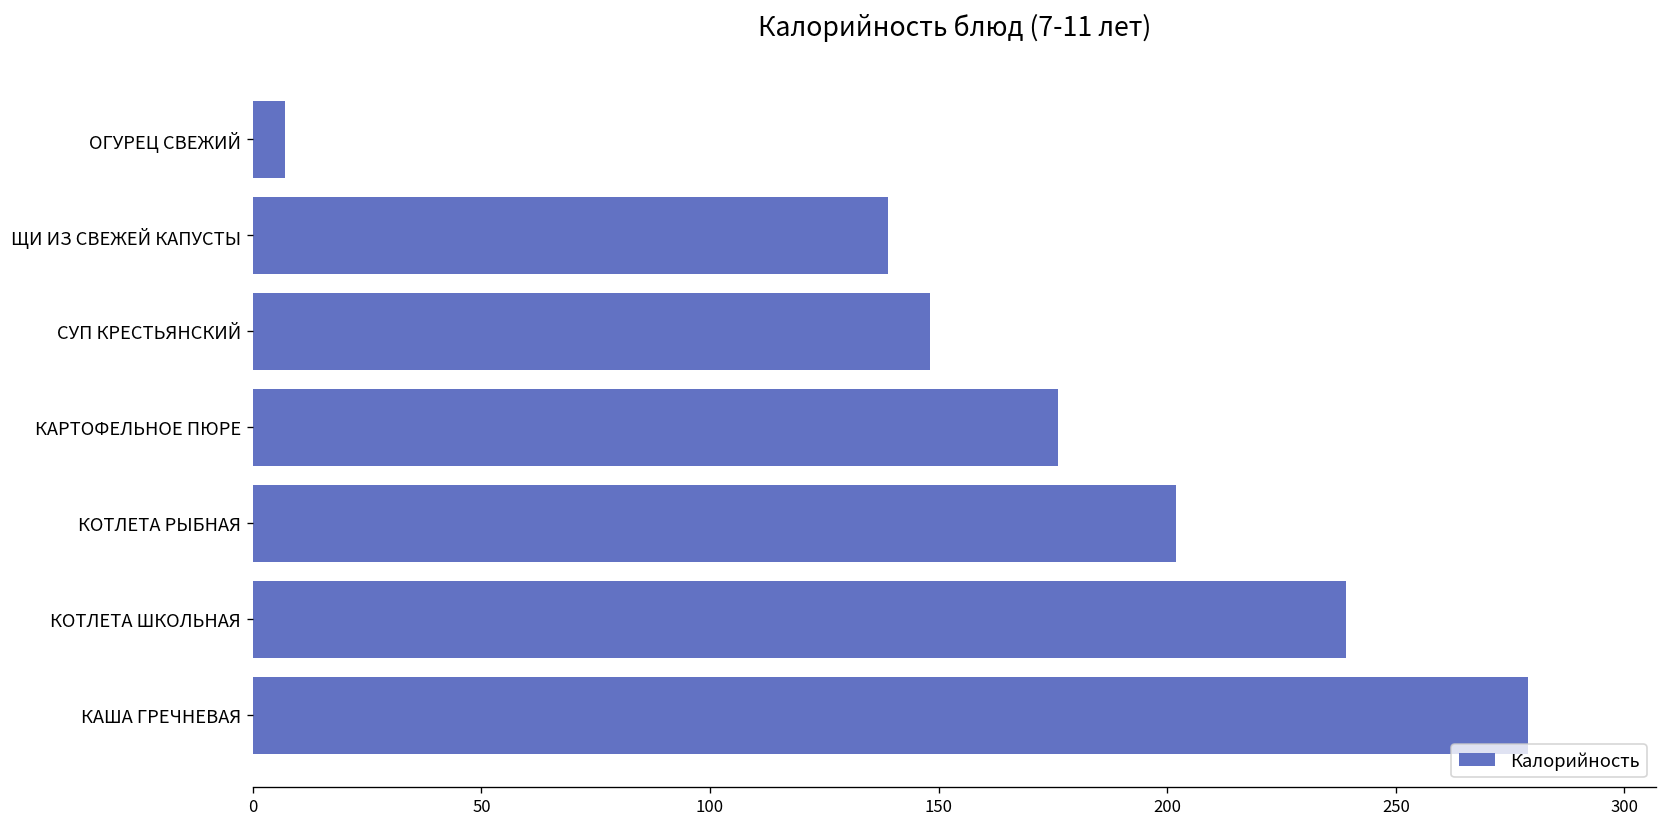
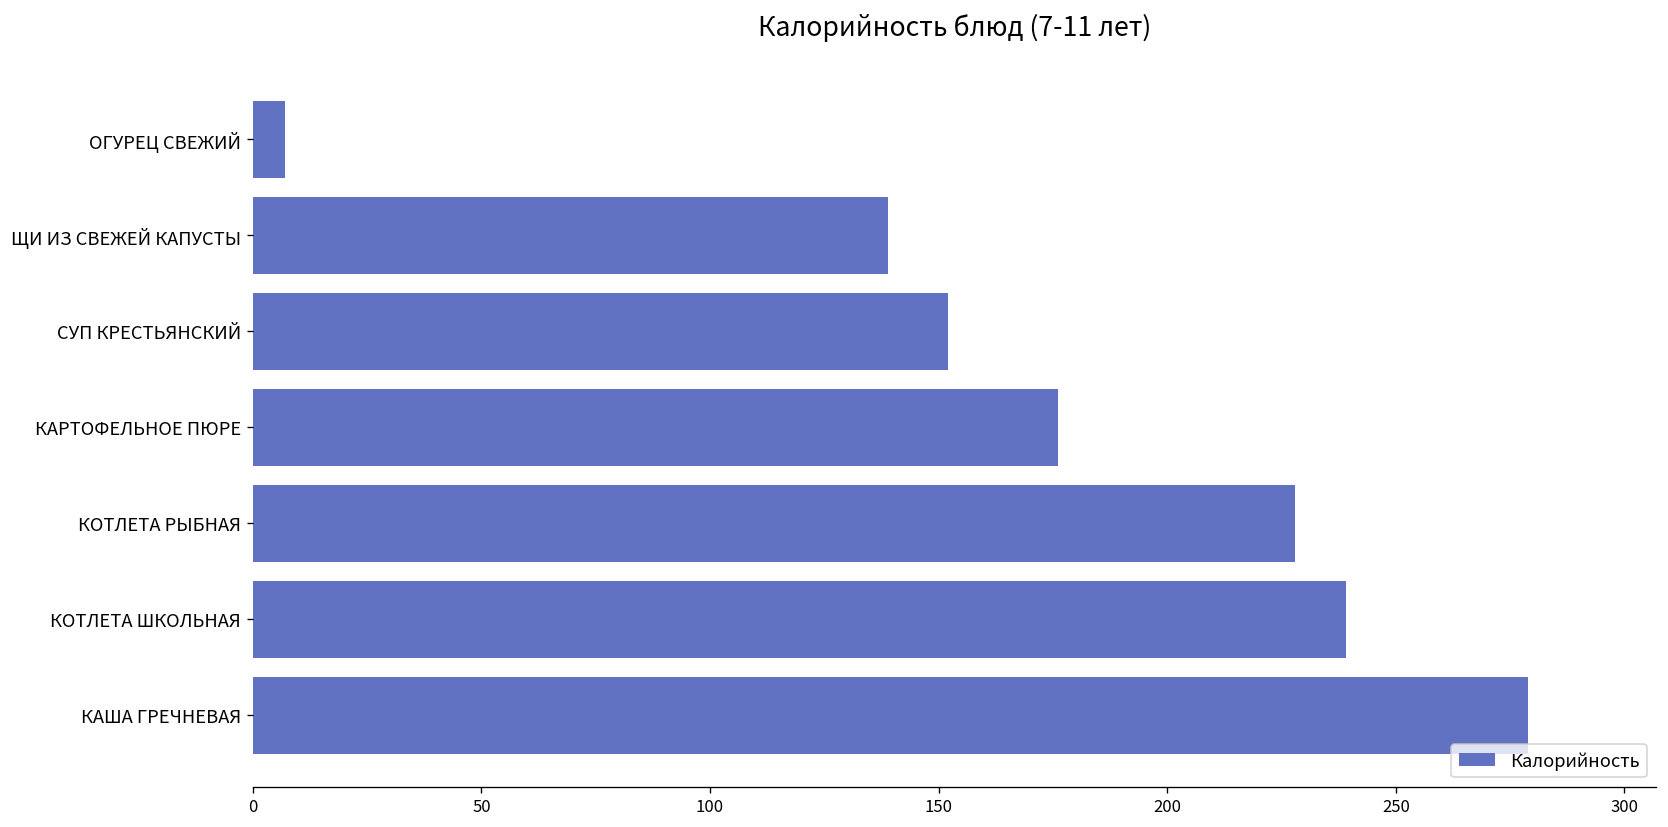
СУП КРЕСТЬЯНСКИЙ: 148 -> 152
КОТЛЕТА РЫБНАЯ: 202 -> 228
